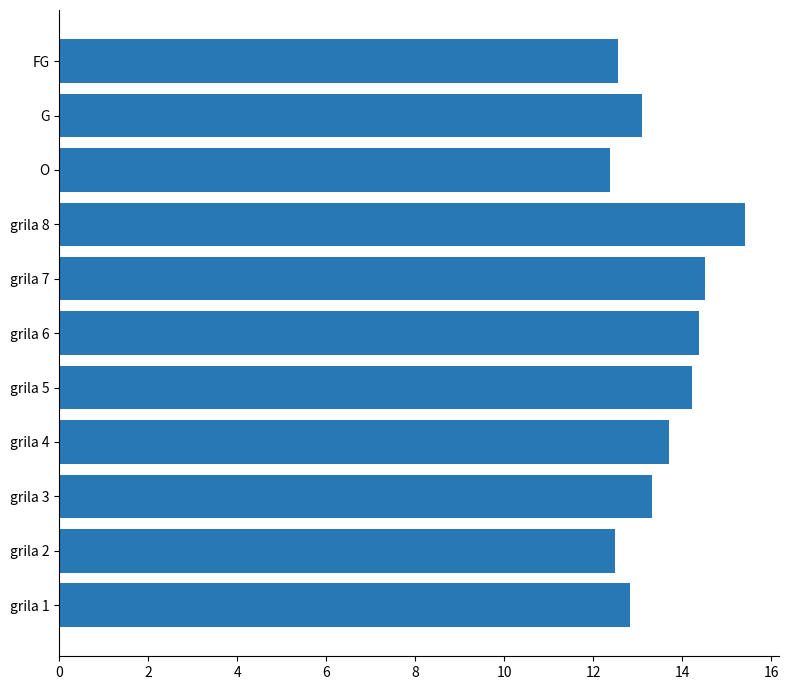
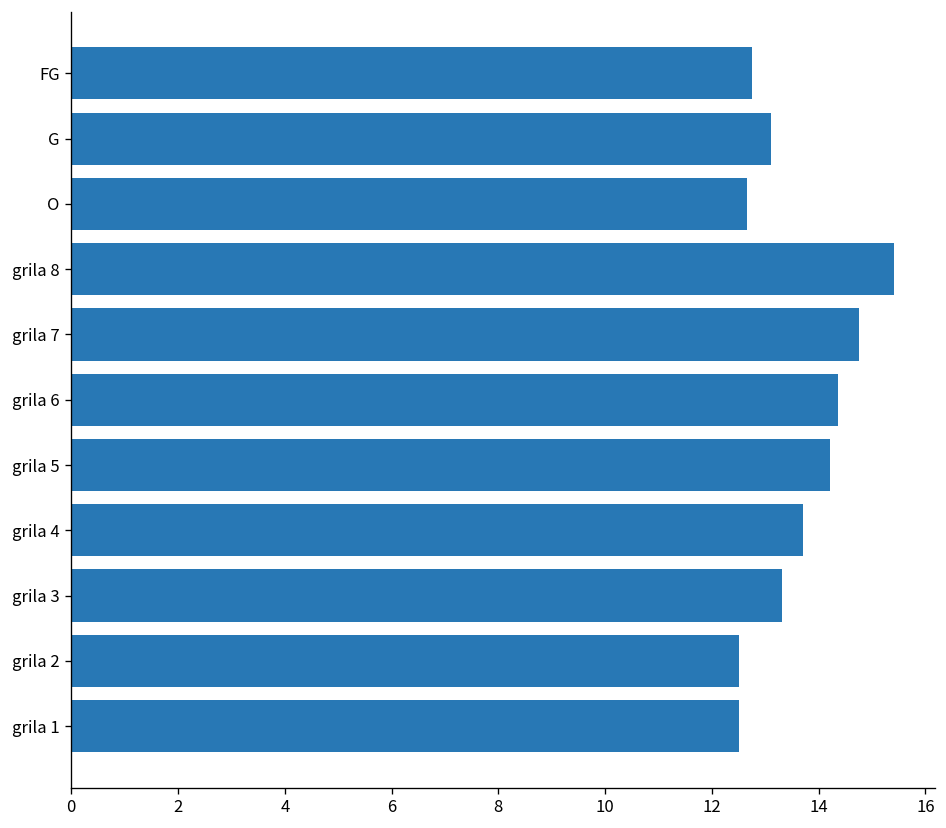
FG: 12.6 -> 12.8
O: 12.4 -> 12.7
grila 7: 14.5 -> 14.8
grila 1: 12.8 -> 12.5
